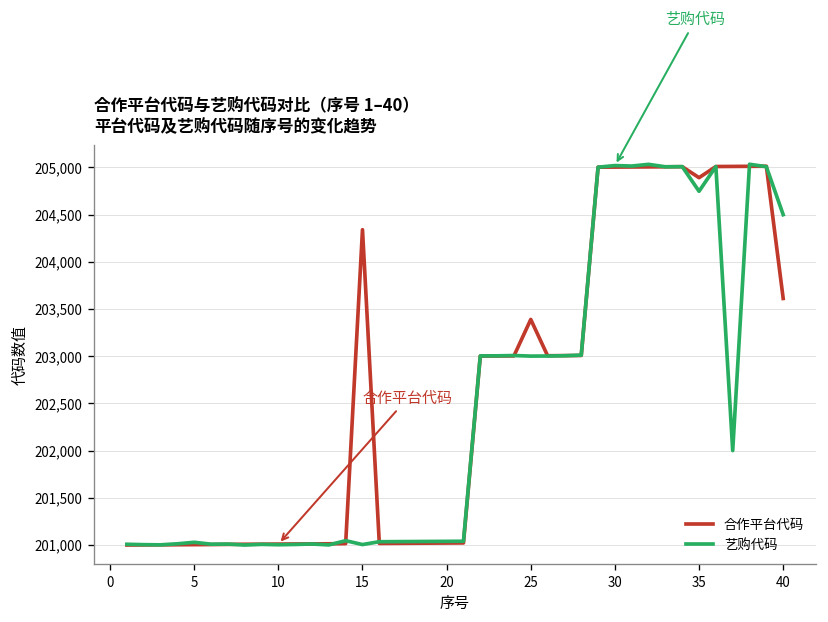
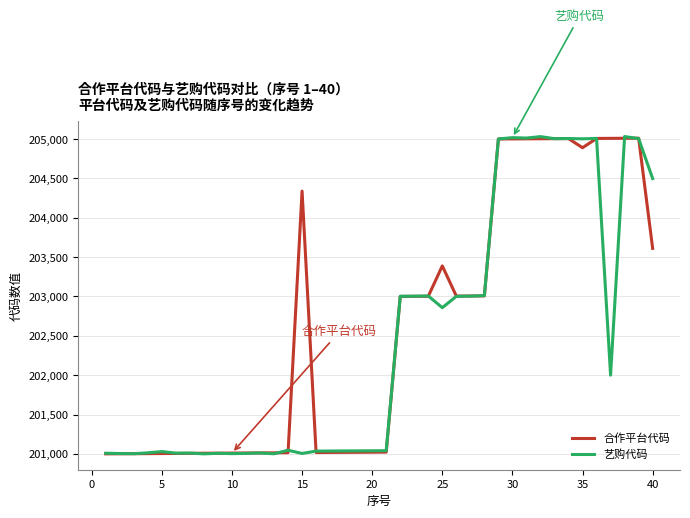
艺购代码, 25: 203,000 -> 202,900
艺购代码, 35: 204,700 -> 205,000
